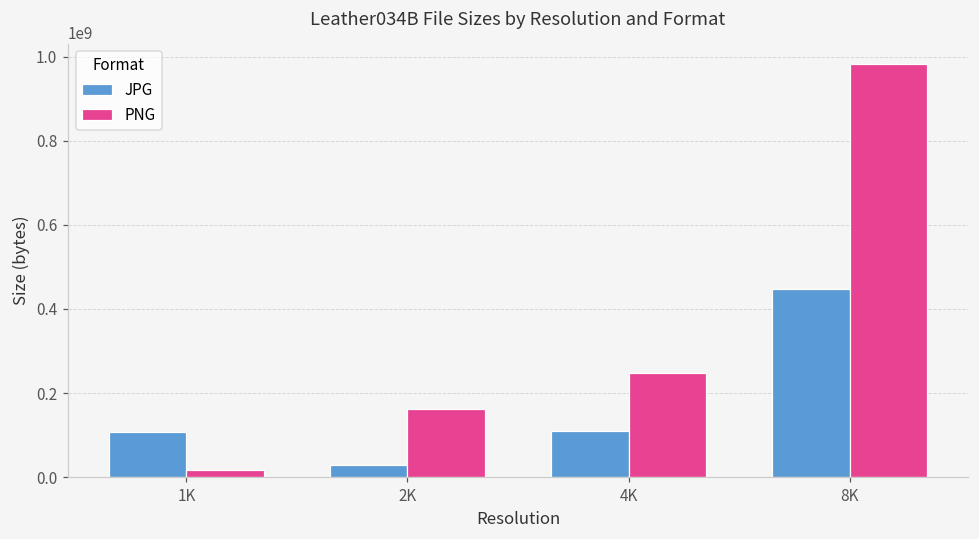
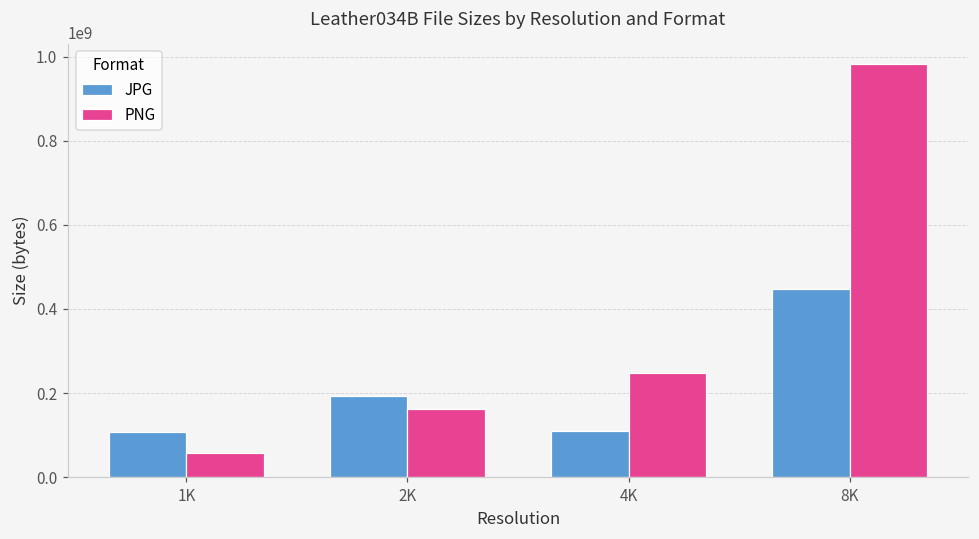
PNG, 1K: 20000000 -> 60000000
JPG, 2K: 30000000 -> 190000000
